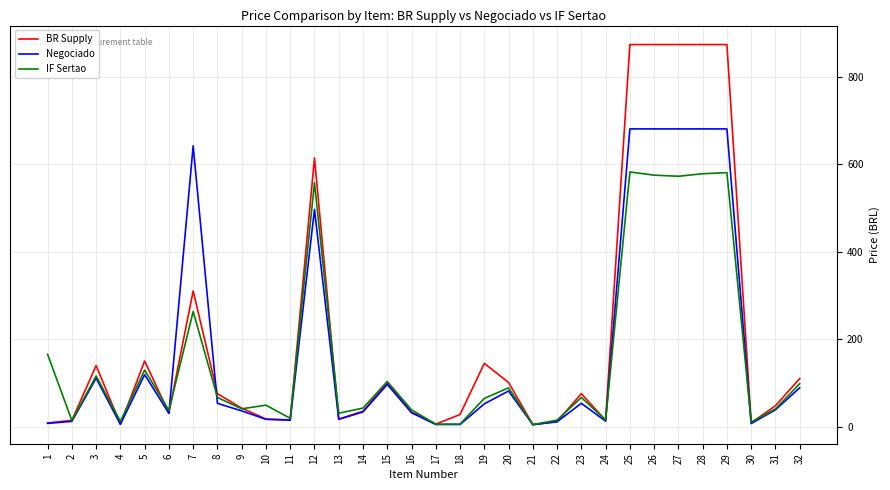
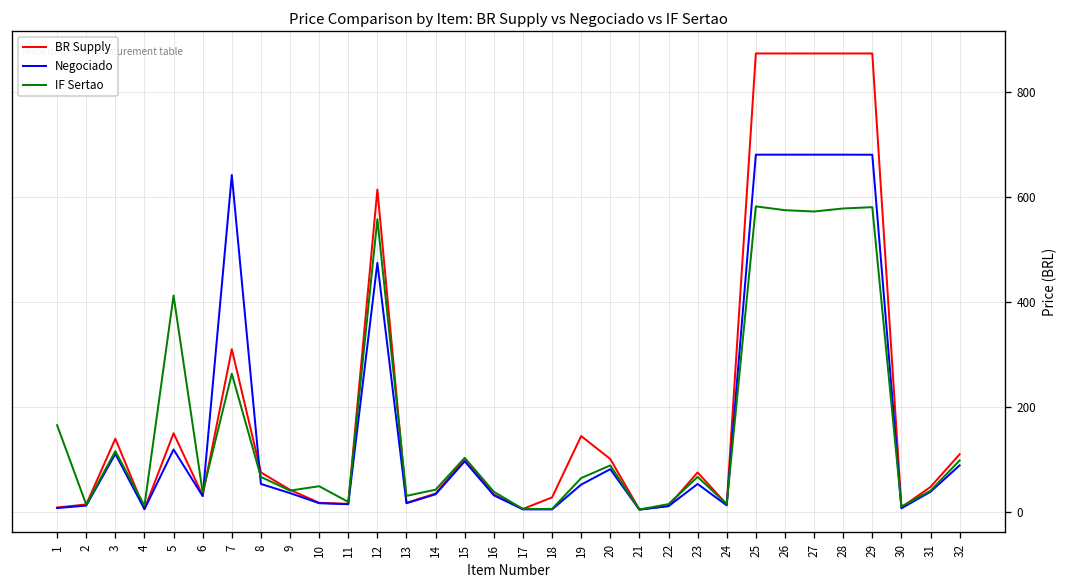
IF Sertao, 5: 130 -> 410
Negociado, 12: 500 -> 470
